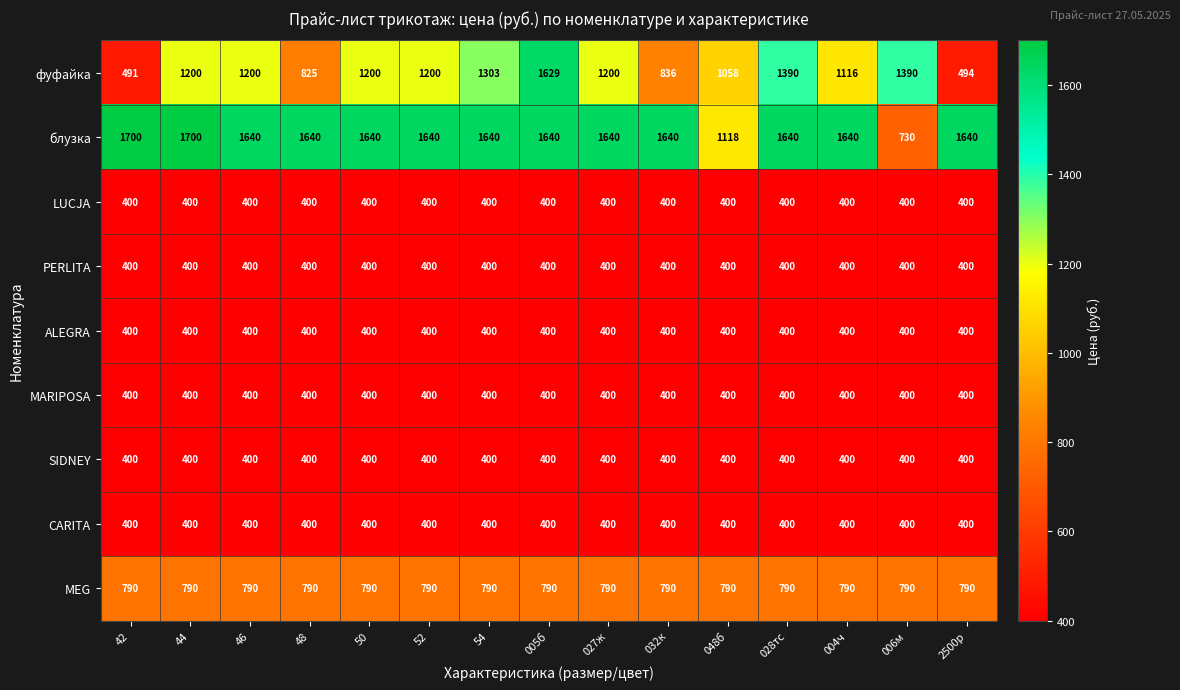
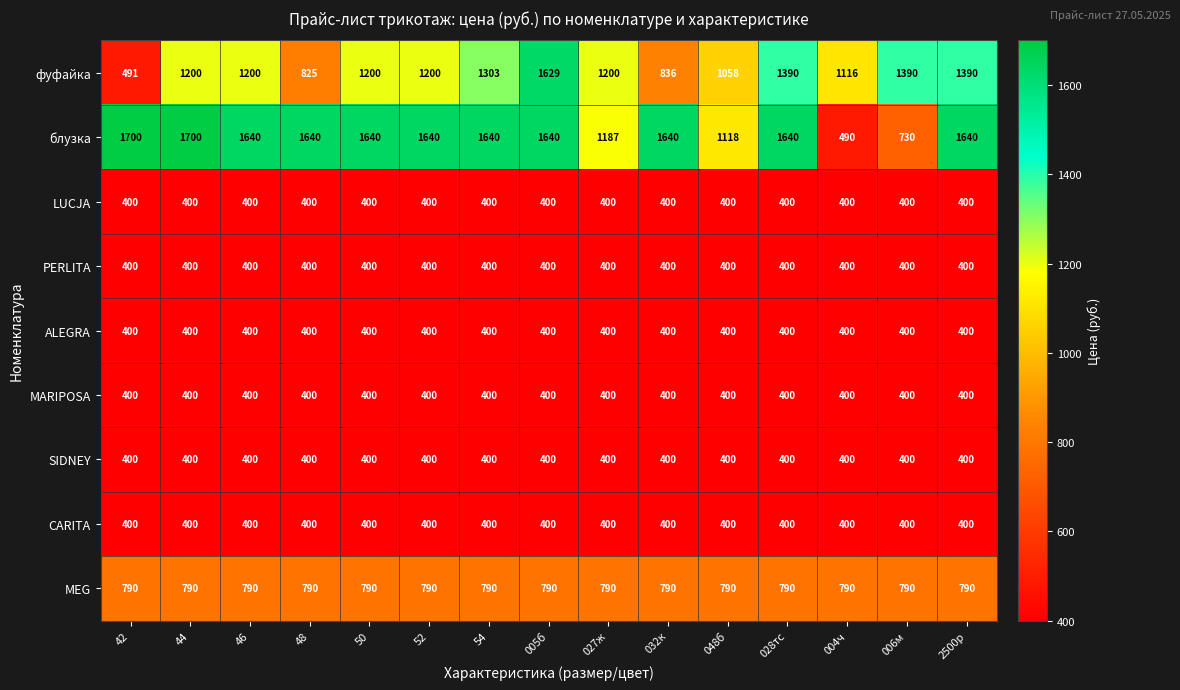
фуфайка, 2500р: 494 -> 1390
блузка, 027ж: 1640 -> 1187
блузка, 004ч: 1640 -> 490
